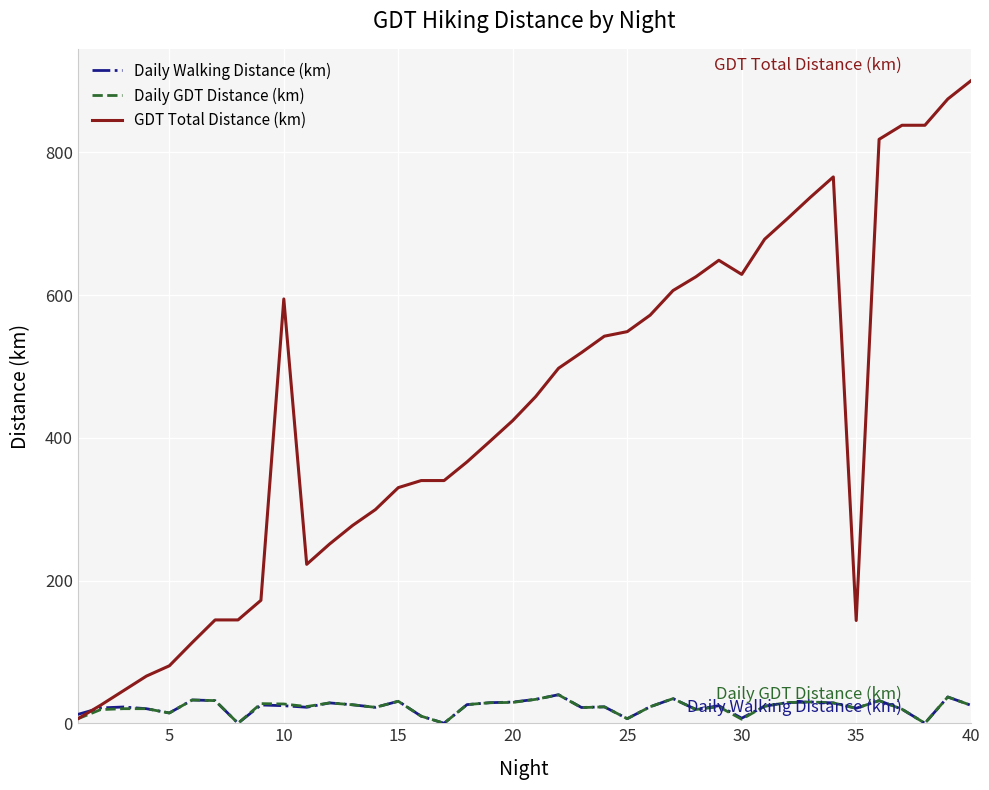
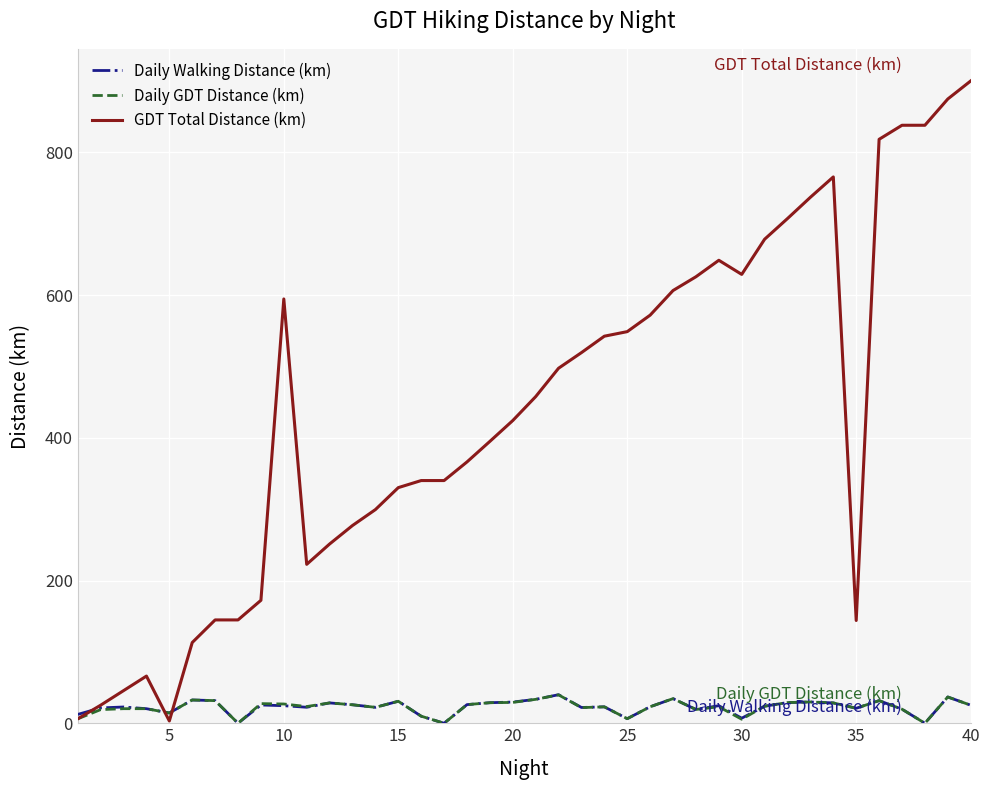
GDT Total Distance (km), 5: 80 -> 0
